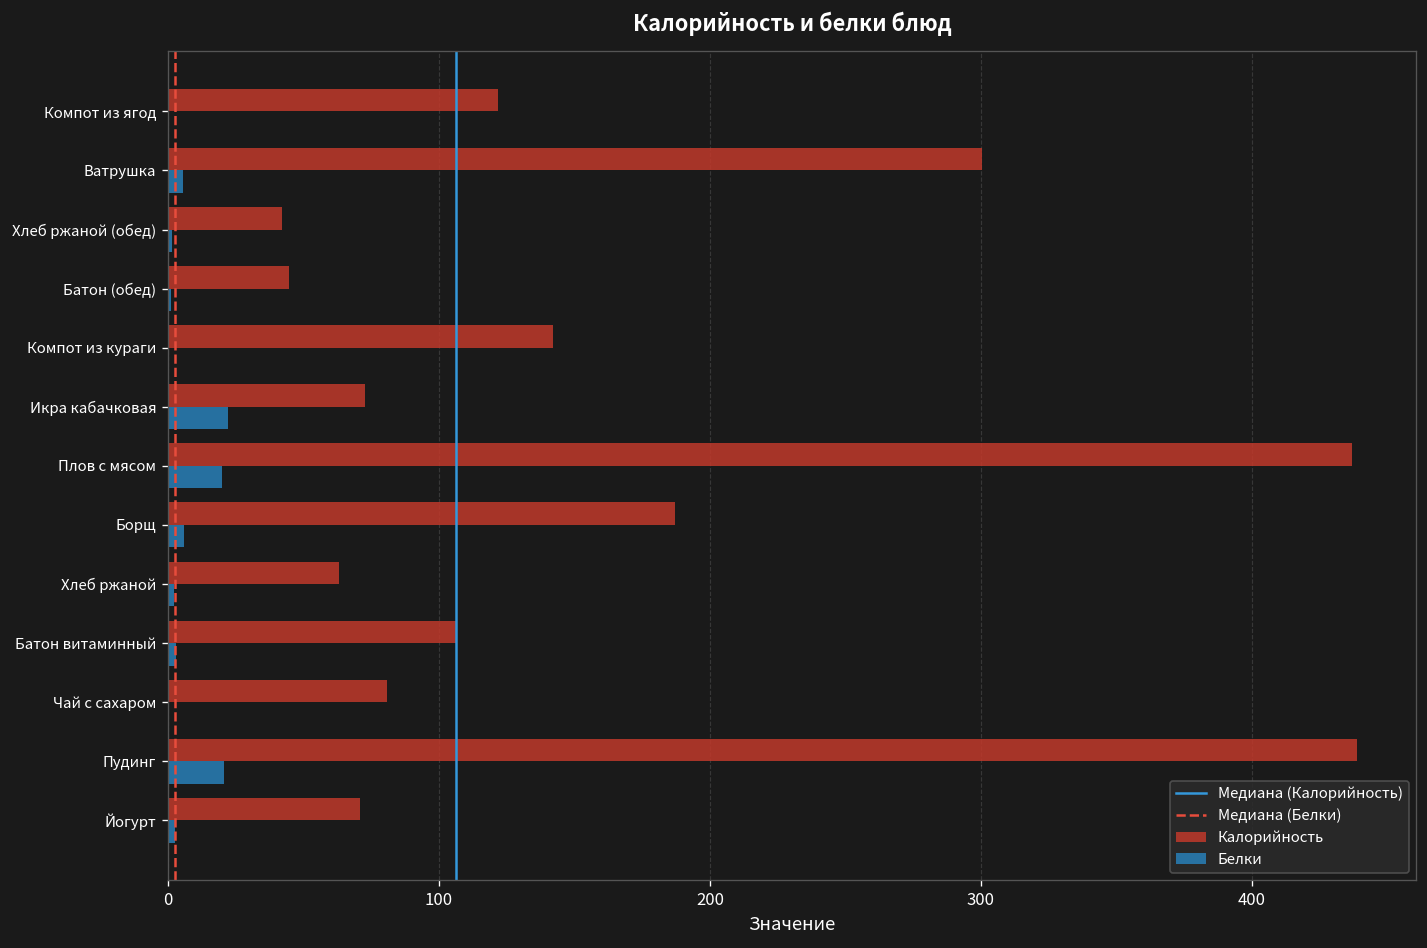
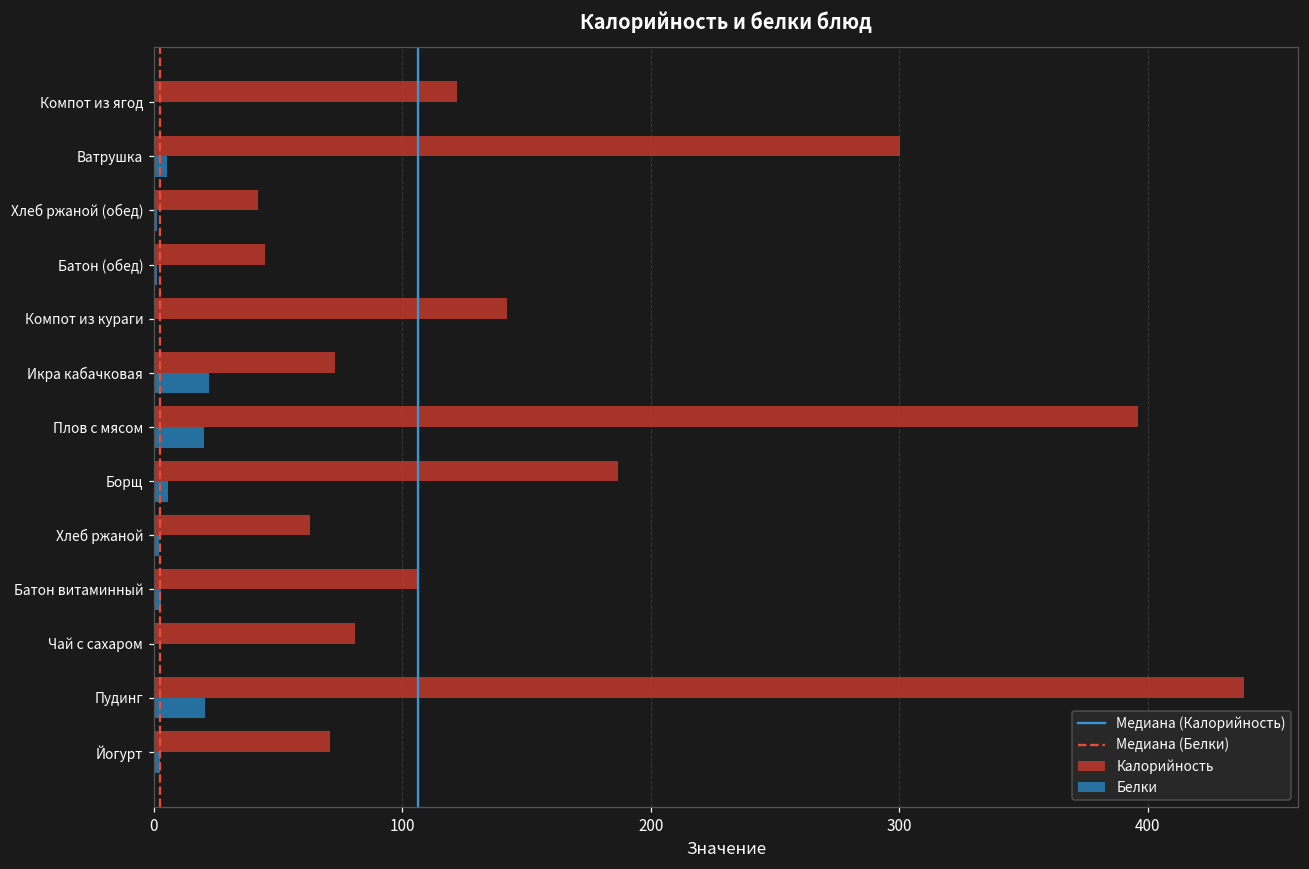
Калорийность, Плов с мясом: 437 -> 396
